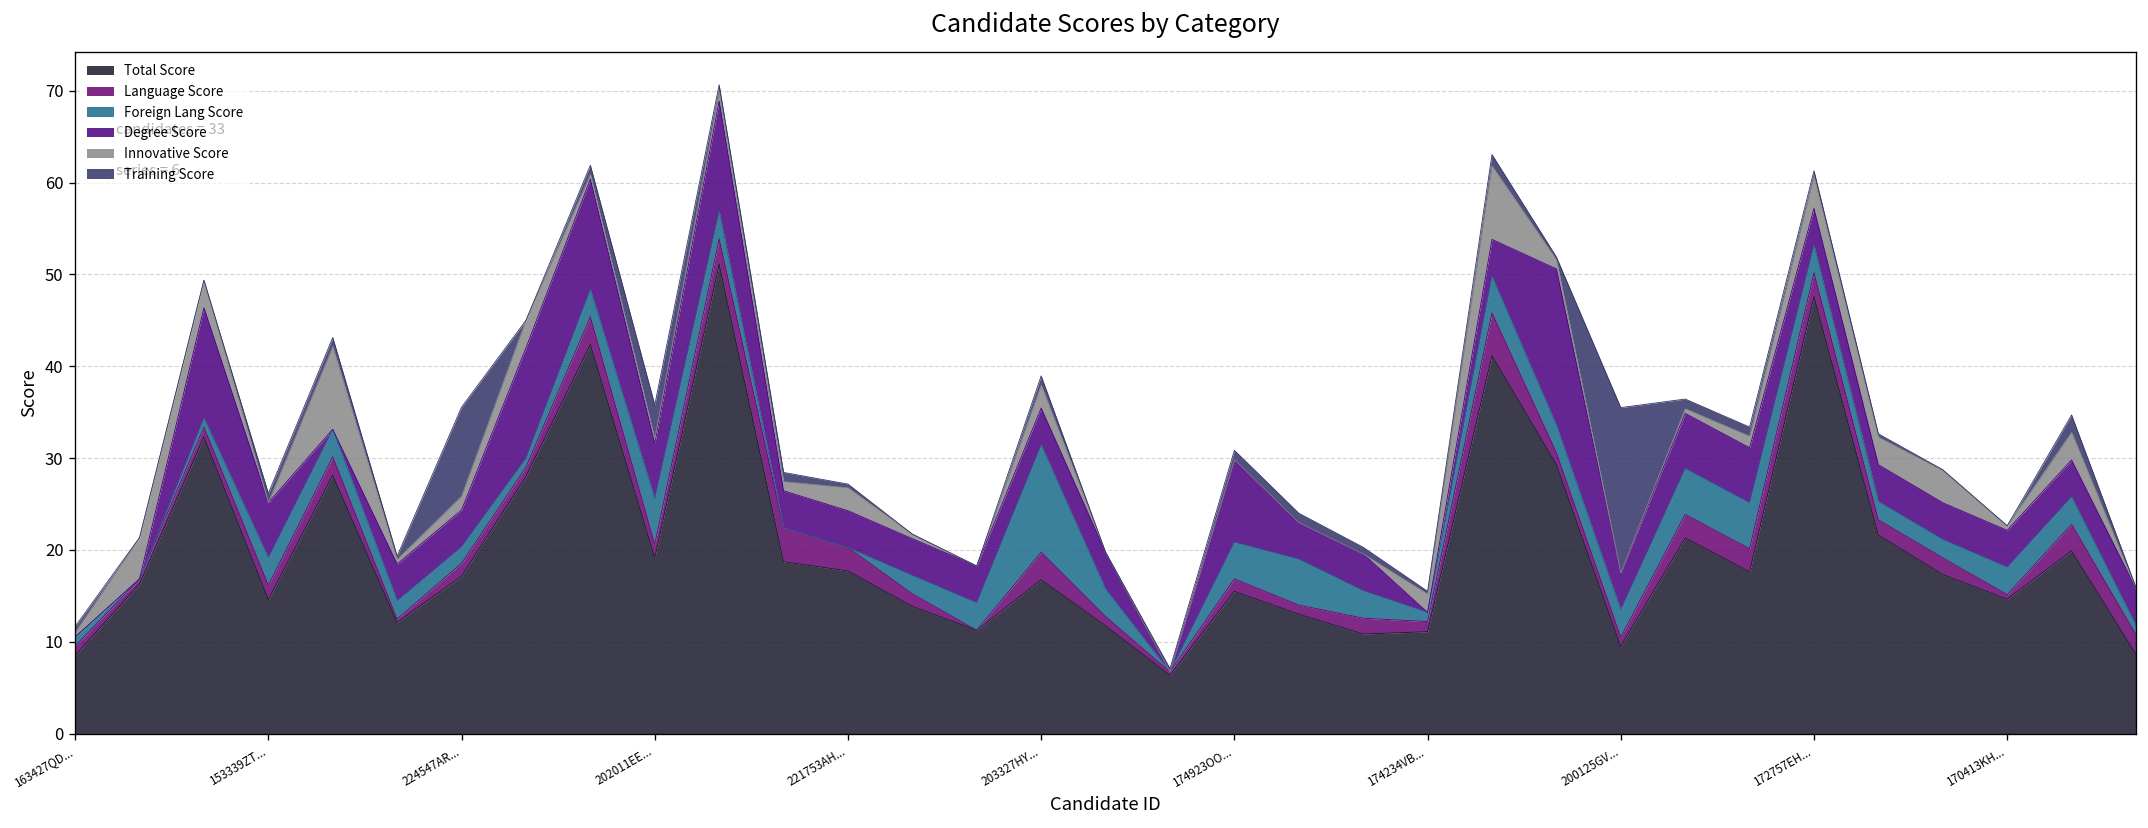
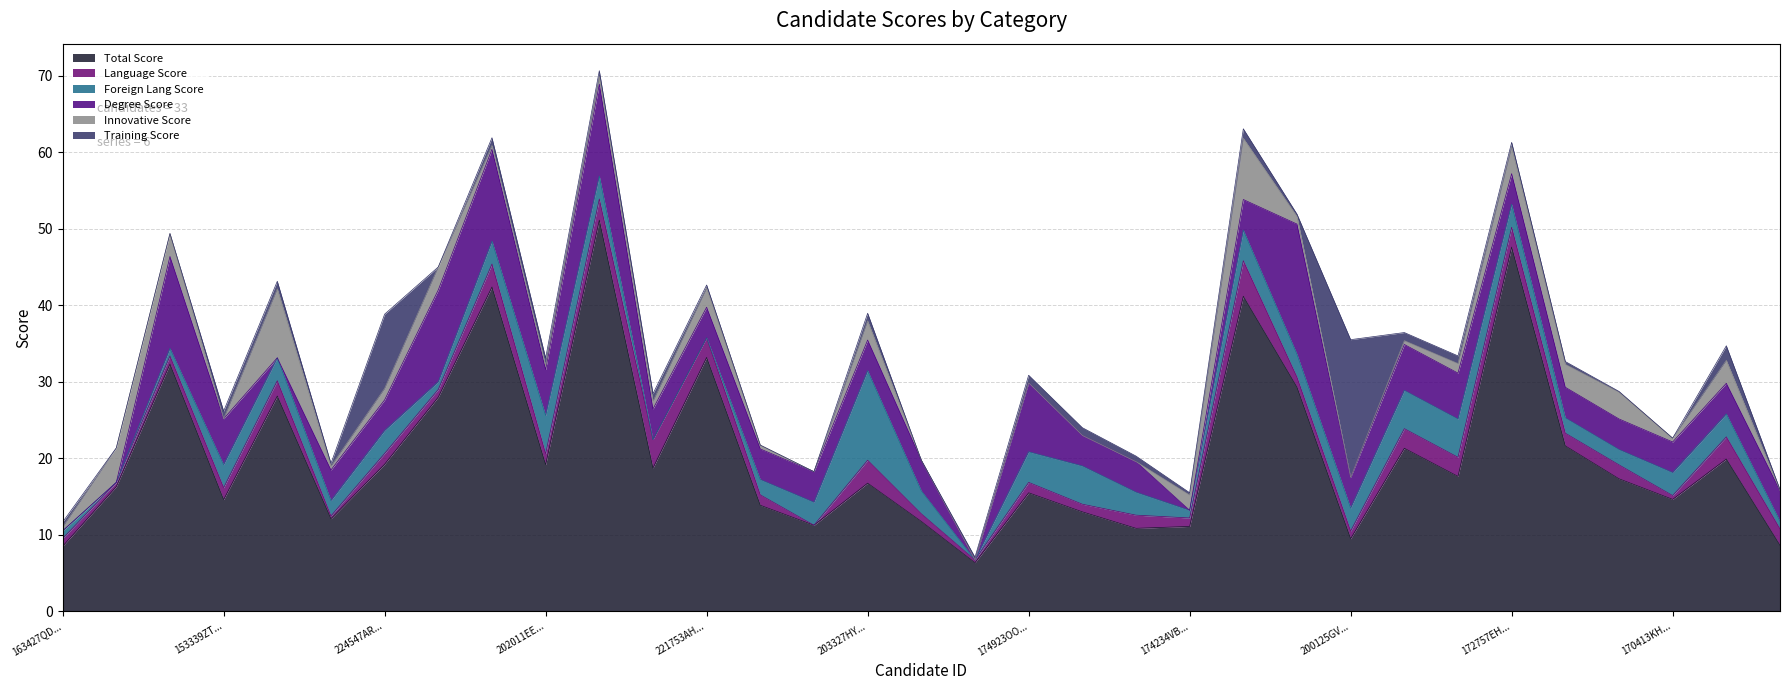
Total Score, 224547AR...: 17 -> 19
Foreign Lang Score, 224547AR...: 2 -> 3
Training Score, 202011EE...: 4 -> 1
Total Score, 221753AH...: 18 -> 33
